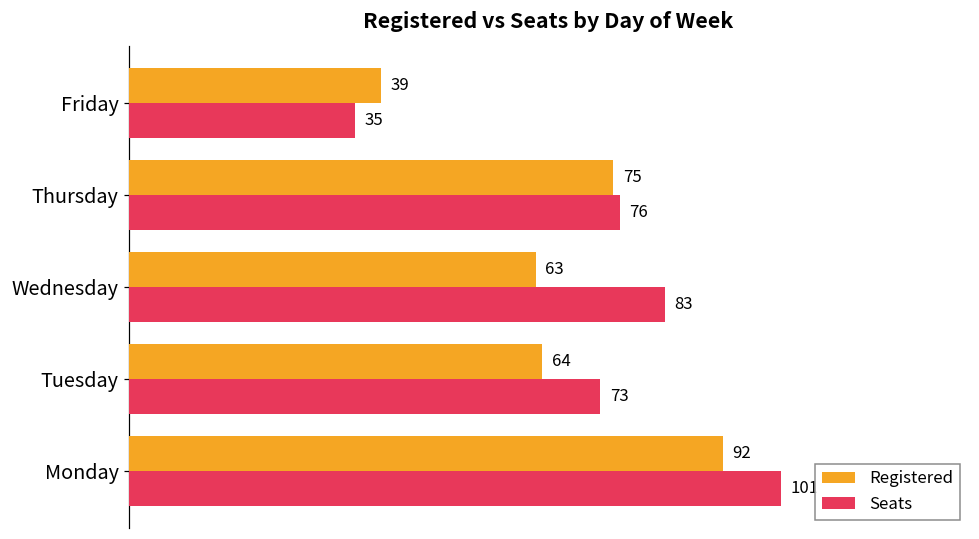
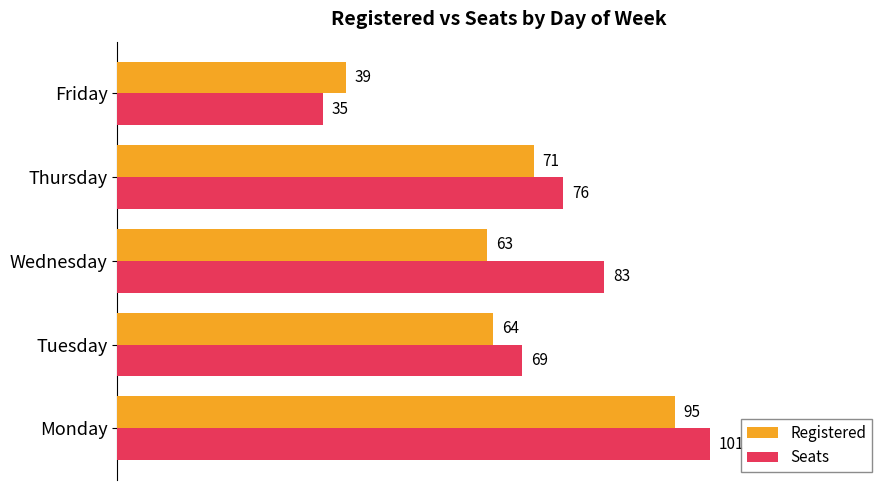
Registered, Thursday: 75 -> 71
Seats, Tuesday: 73 -> 69
Registered, Monday: 92 -> 95
